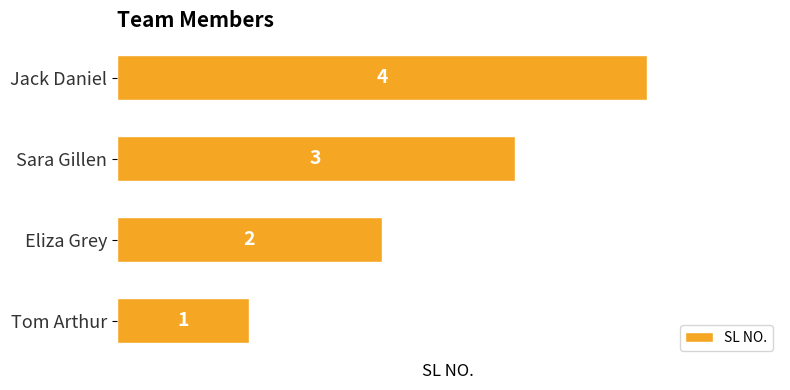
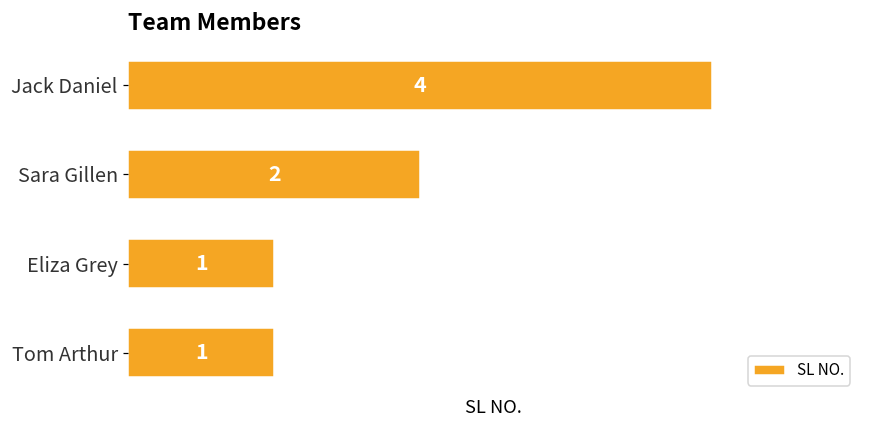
Sara Gillen: 3 -> 2
Eliza Grey: 2 -> 1
